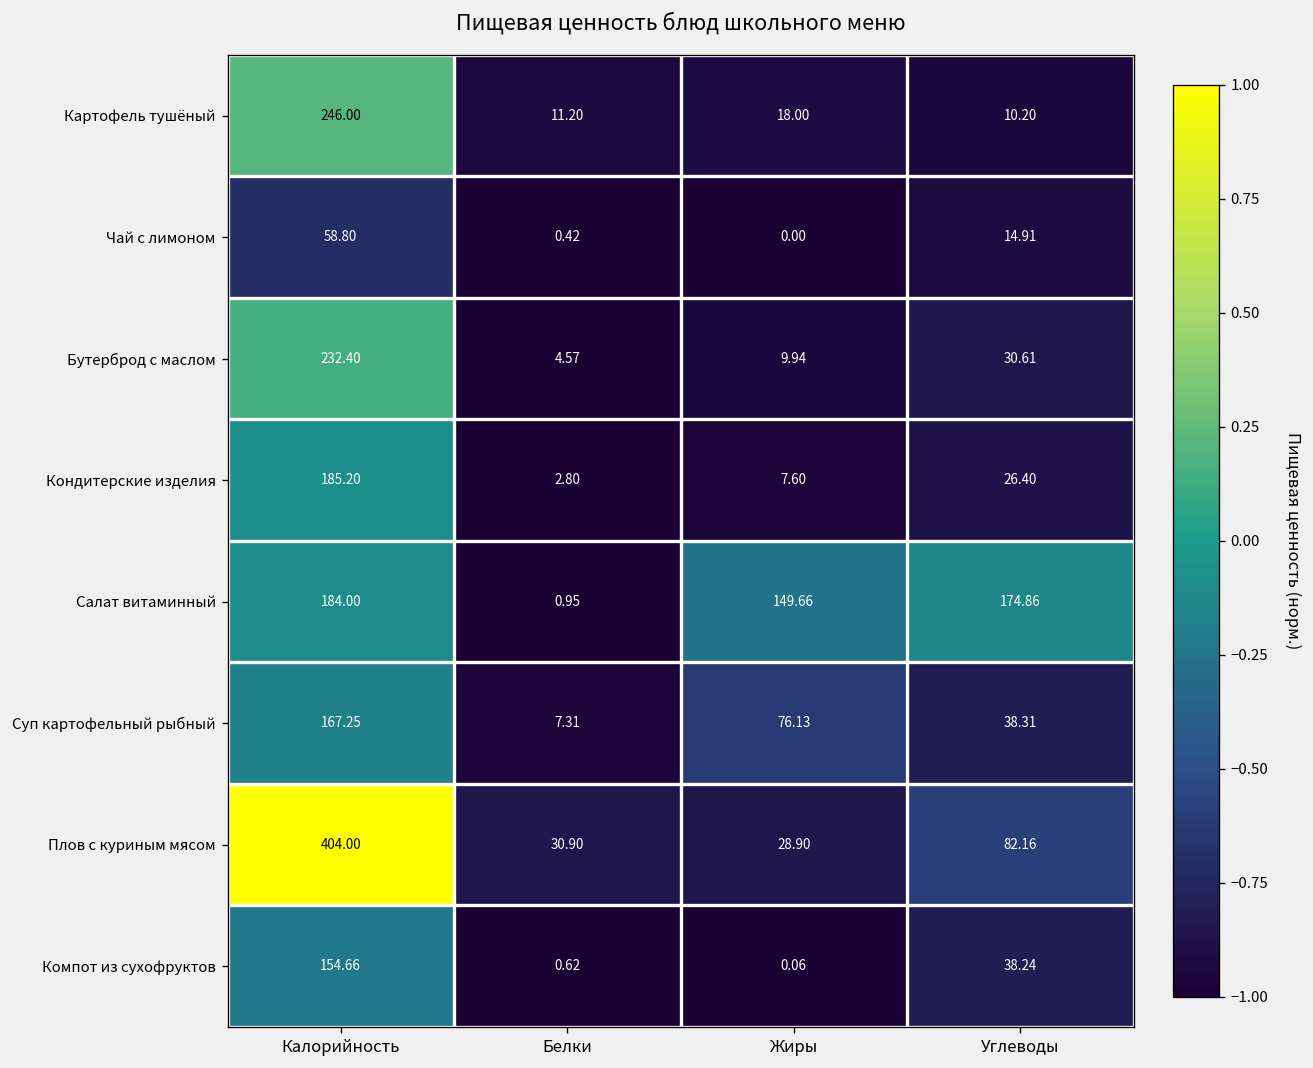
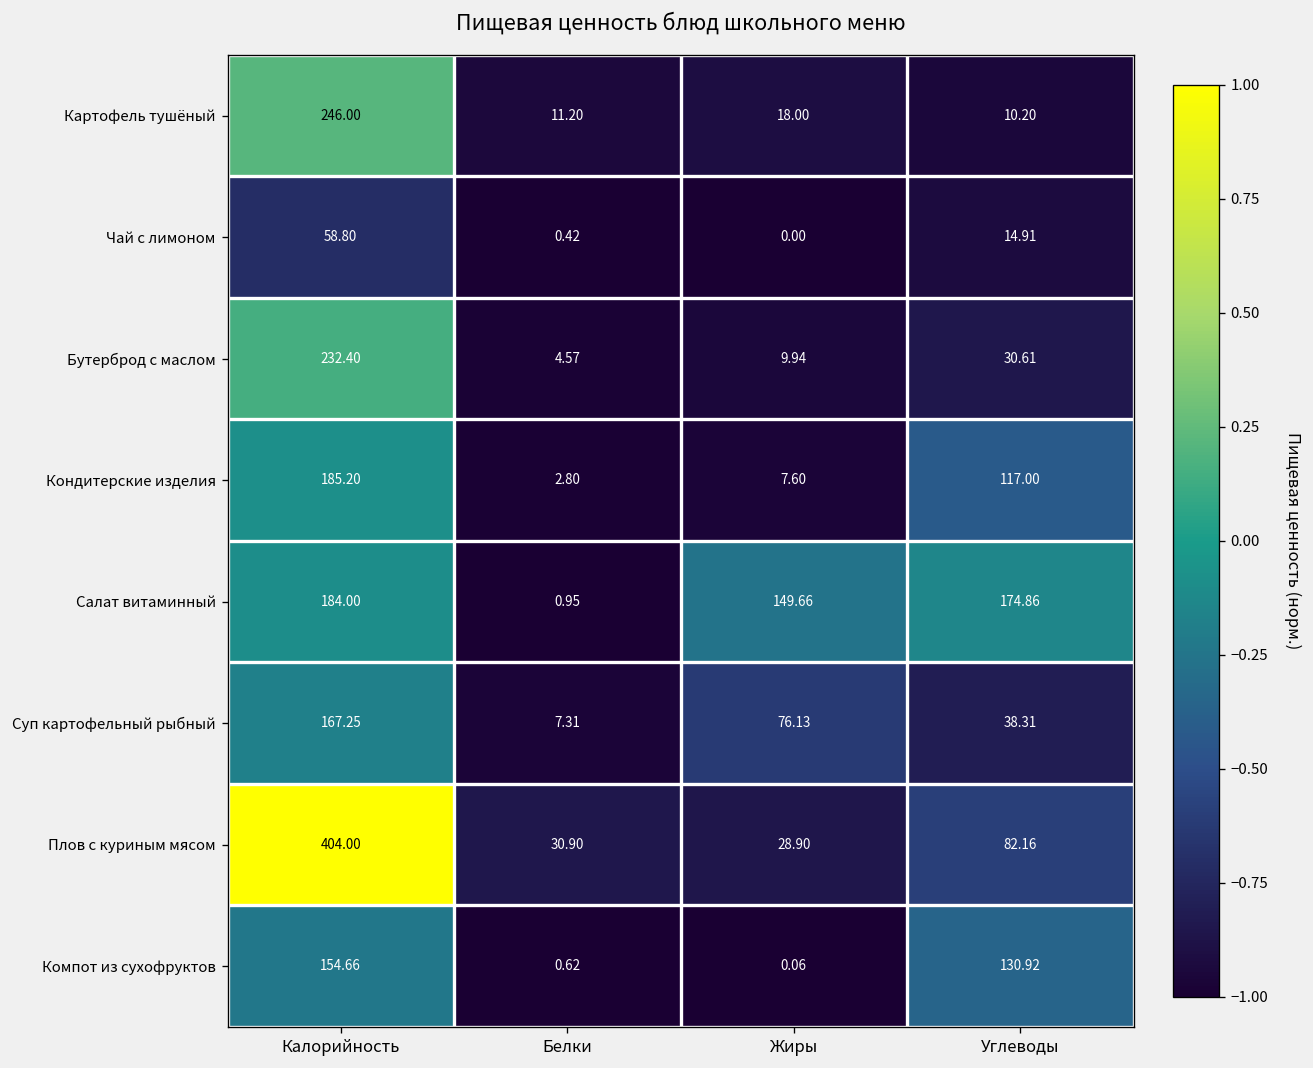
Кондитерские изделия, Углеводы: 26.40 -> 117.00
Компот из сухофруктов, Углеводы: 38.24 -> 130.92
